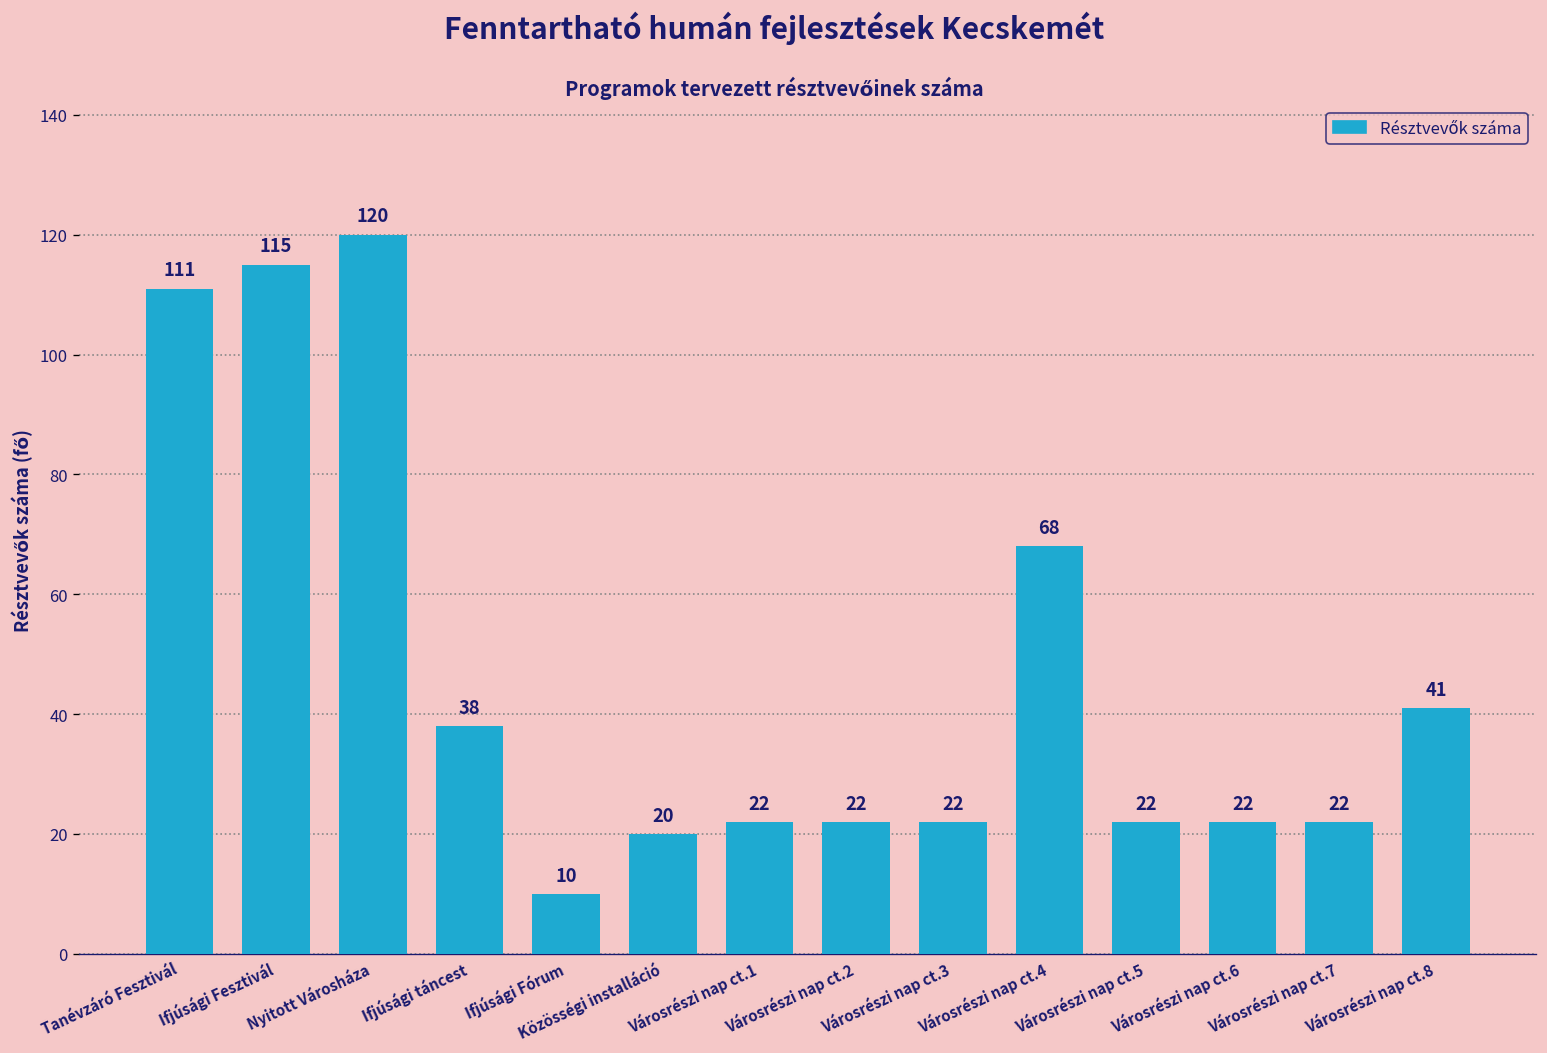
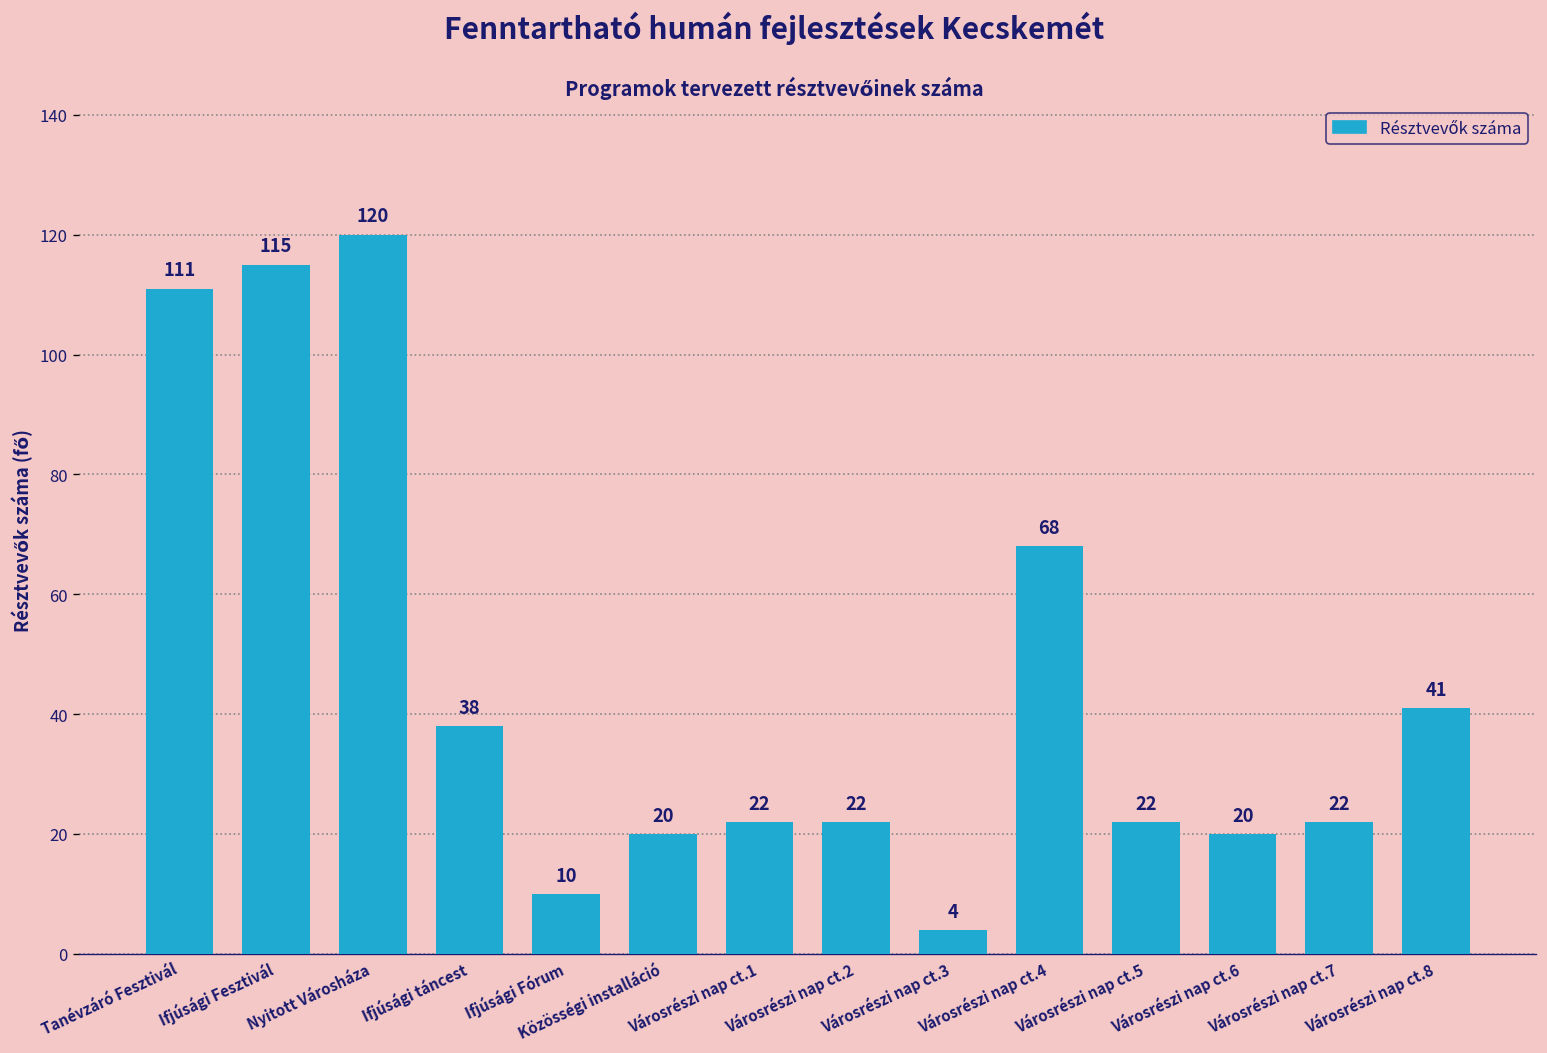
Városrészi nap ct.3: 22 -> 4
Városrészi nap ct.6: 22 -> 20
